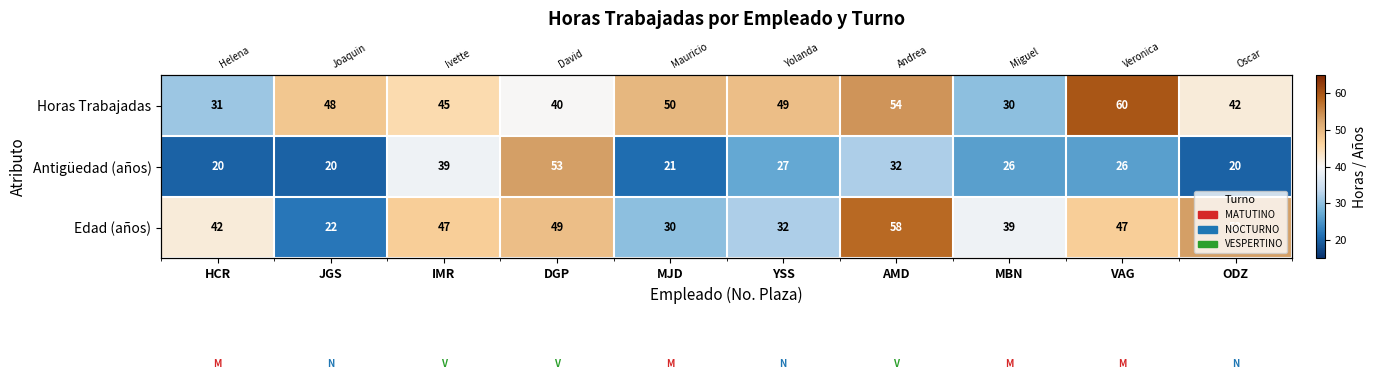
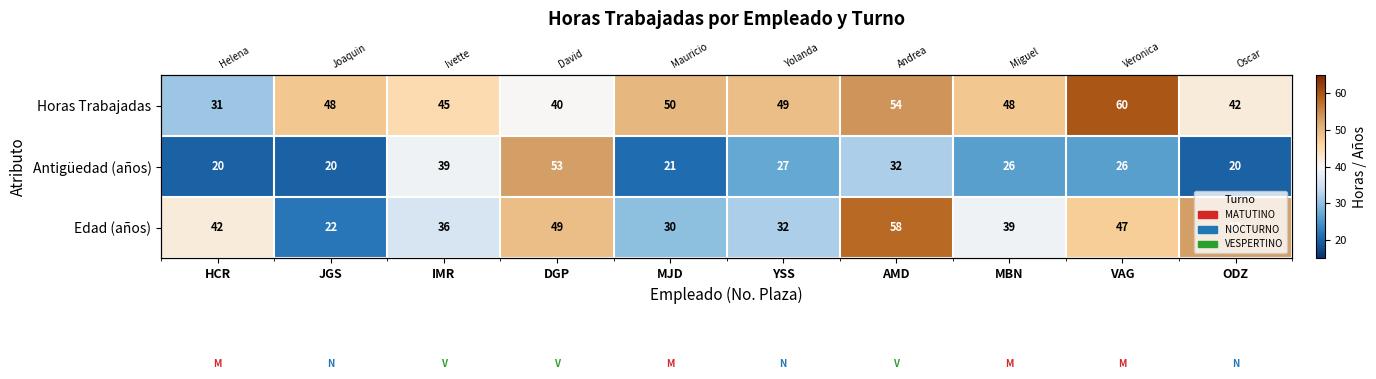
Horas Trabajadas, MBN: 30 -> 48
Edad (años), IMR: 47 -> 36
